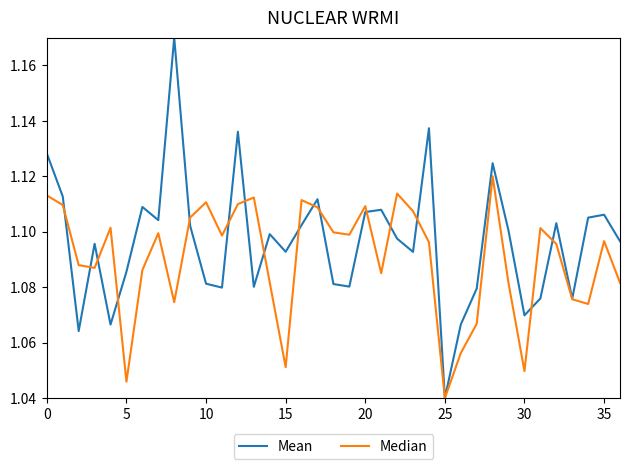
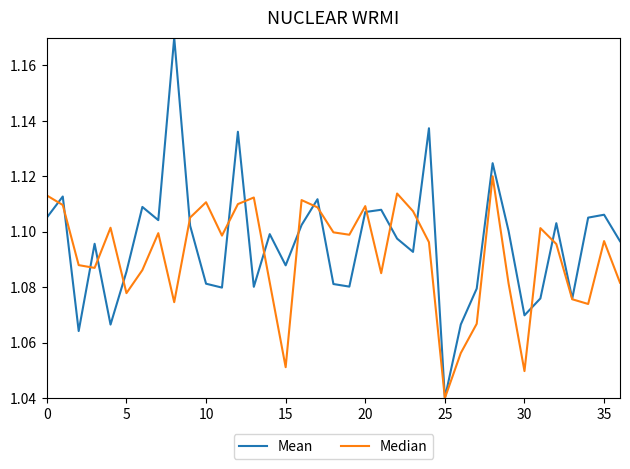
Mean, 0: 1.128 -> 1.105
Median, 5: 1.046 -> 1.078
Mean, 15: 1.093 -> 1.088
